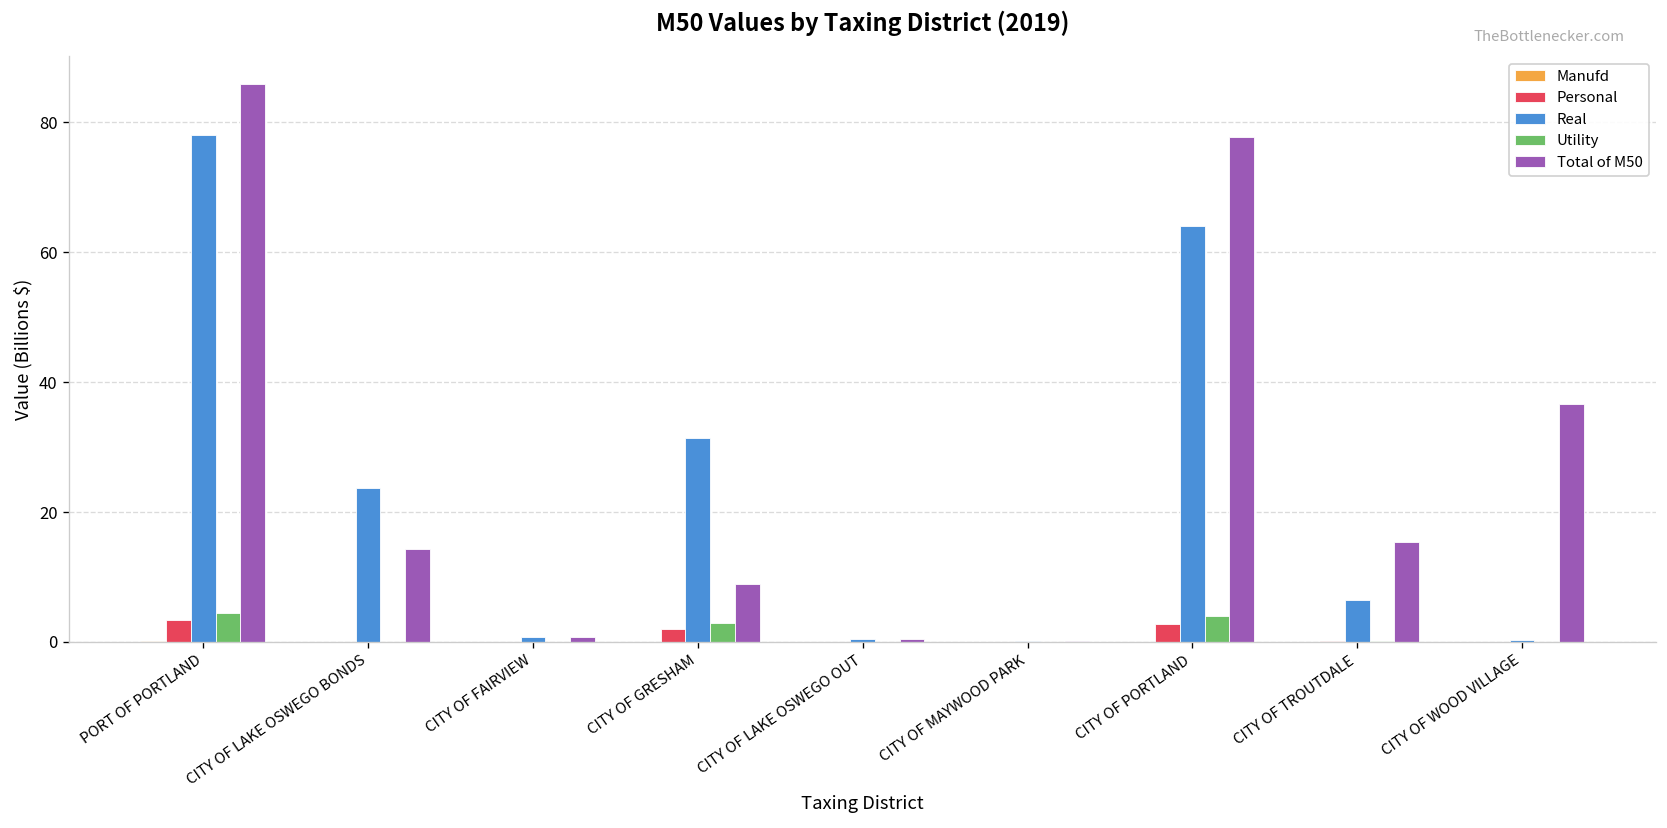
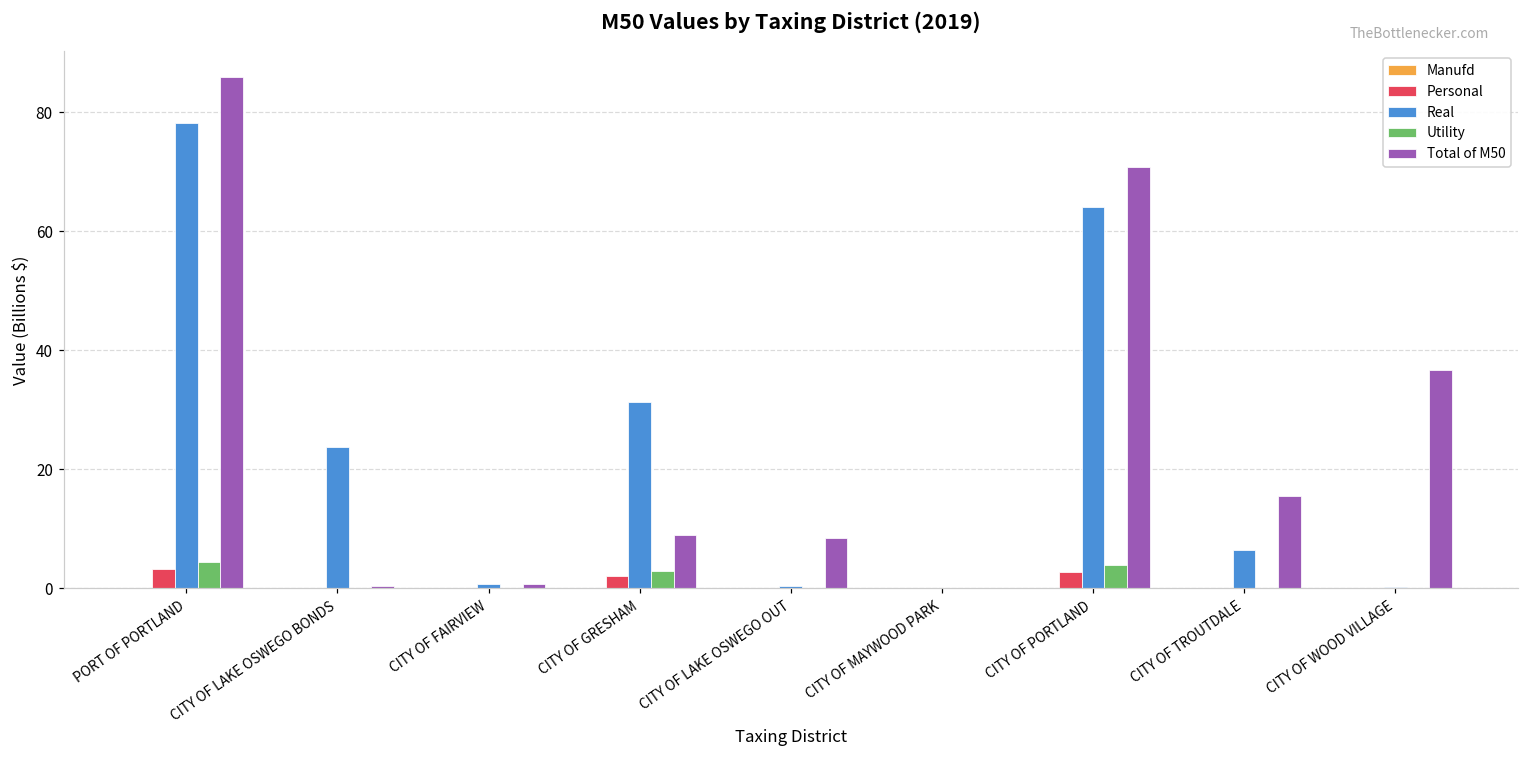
Total of M50, CITY OF LAKE OSWEGO BONDS: 14 -> 0
Total of M50, CITY OF LAKE OSWEGO OUT: 0 -> 8
Total of M50, CITY OF PORTLAND: 78 -> 71
